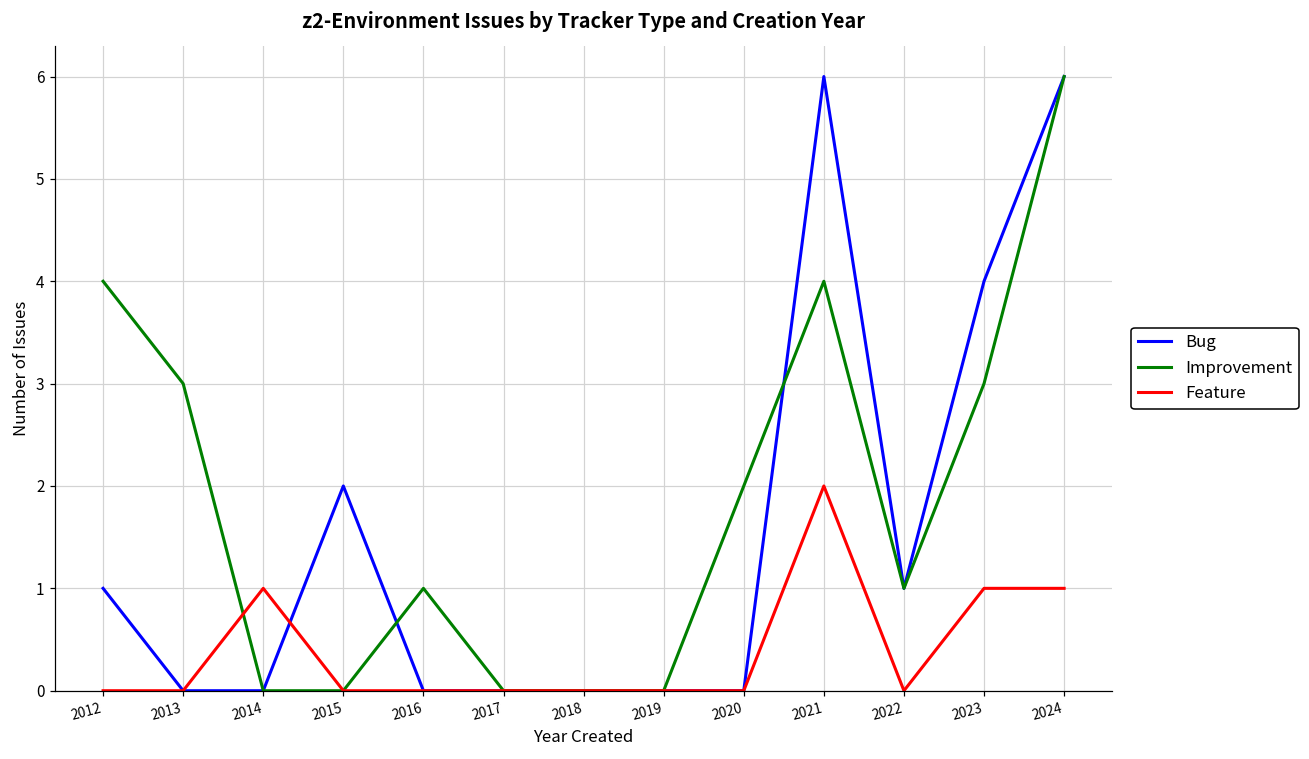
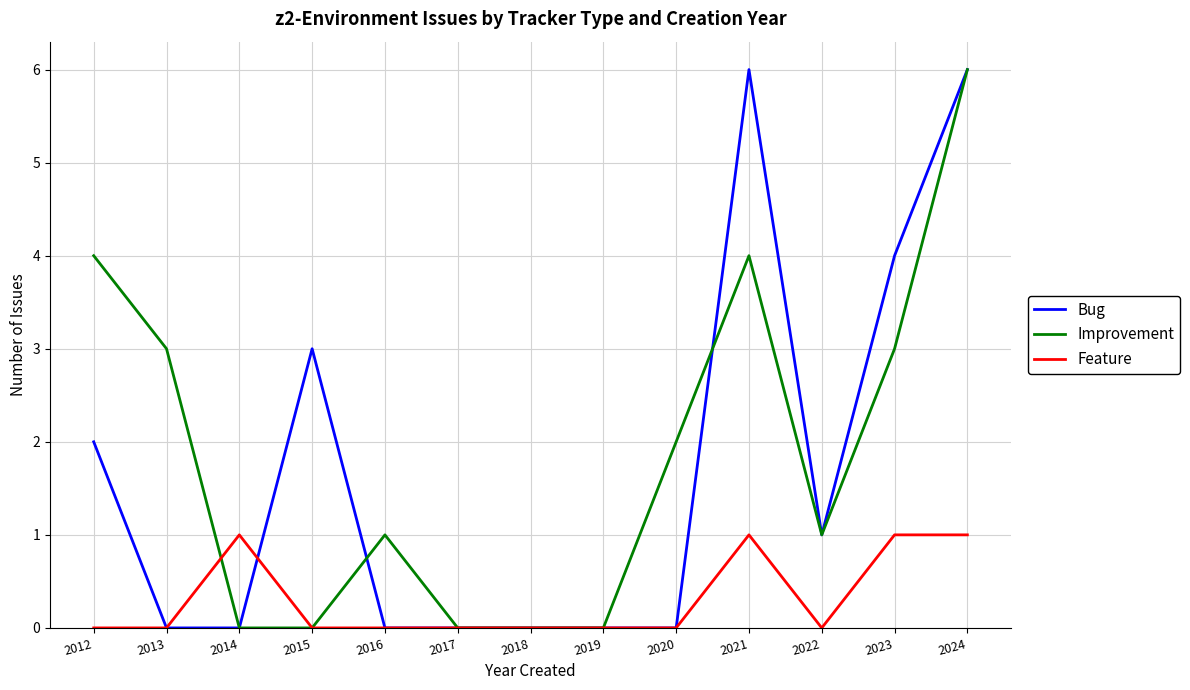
Bug, 2012: 1 -> 2
Bug, 2015: 2 -> 3
Feature, 2021: 2 -> 1
